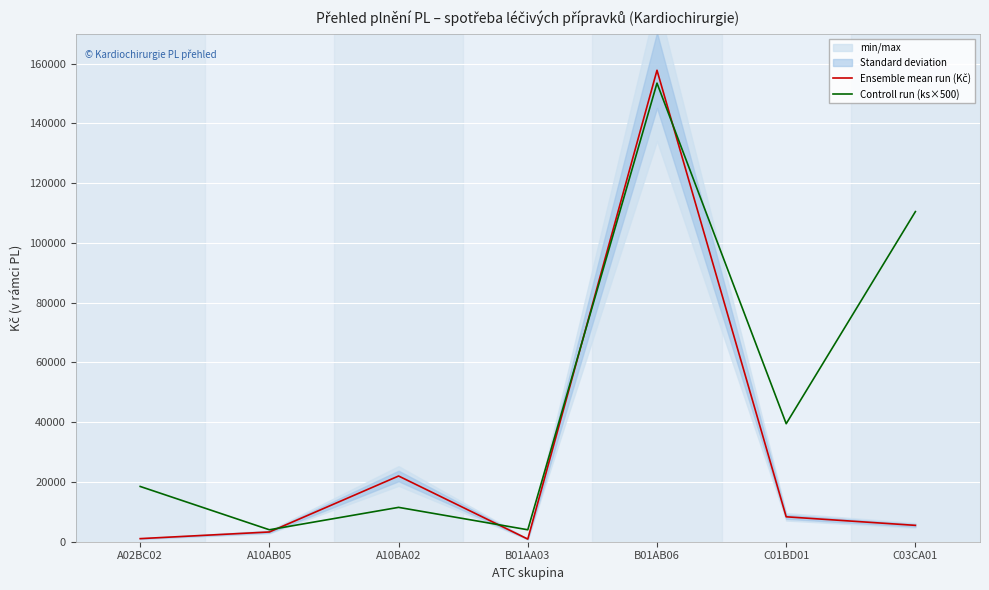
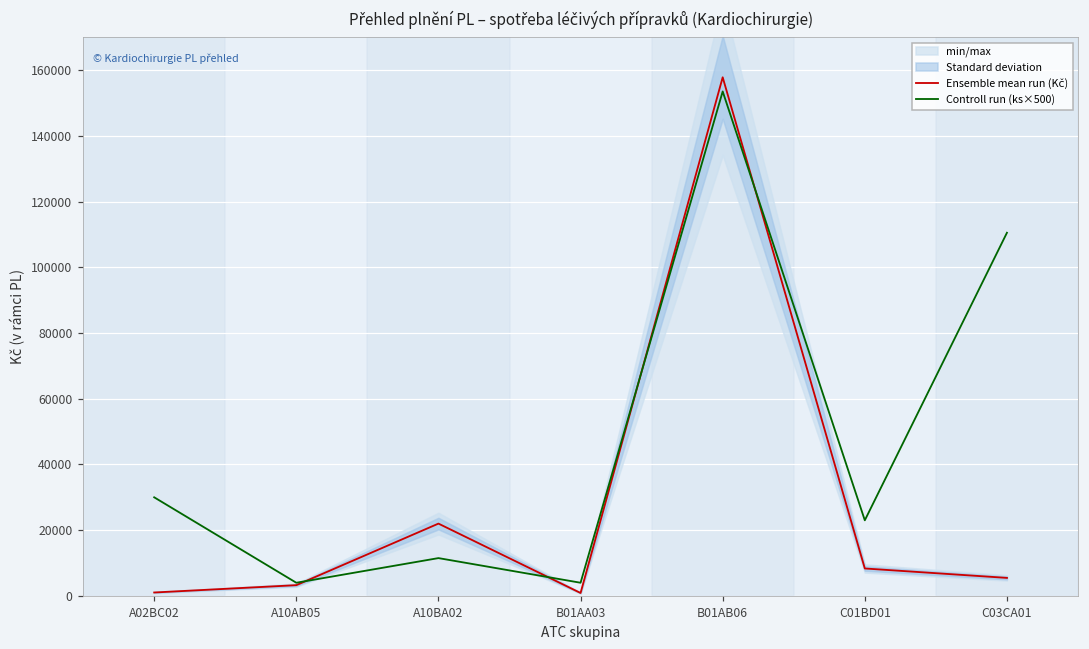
Controll run (ks×500), A02BC02: 19000 -> 30000
Controll run (ks×500), C01BD01: 40000 -> 23000
